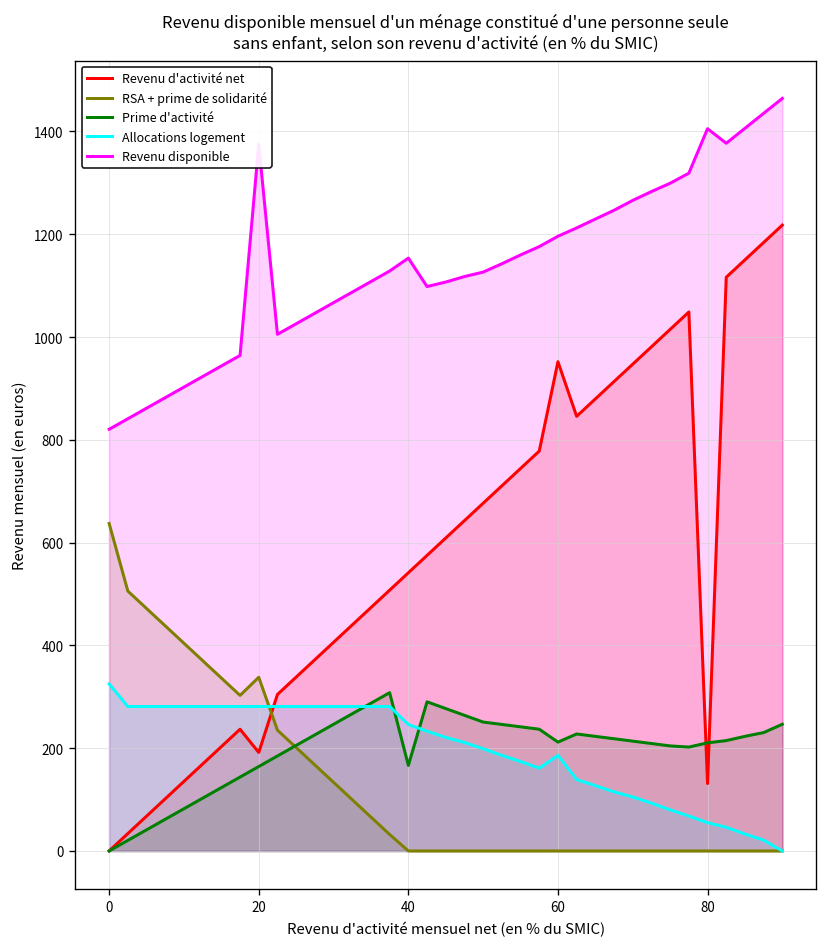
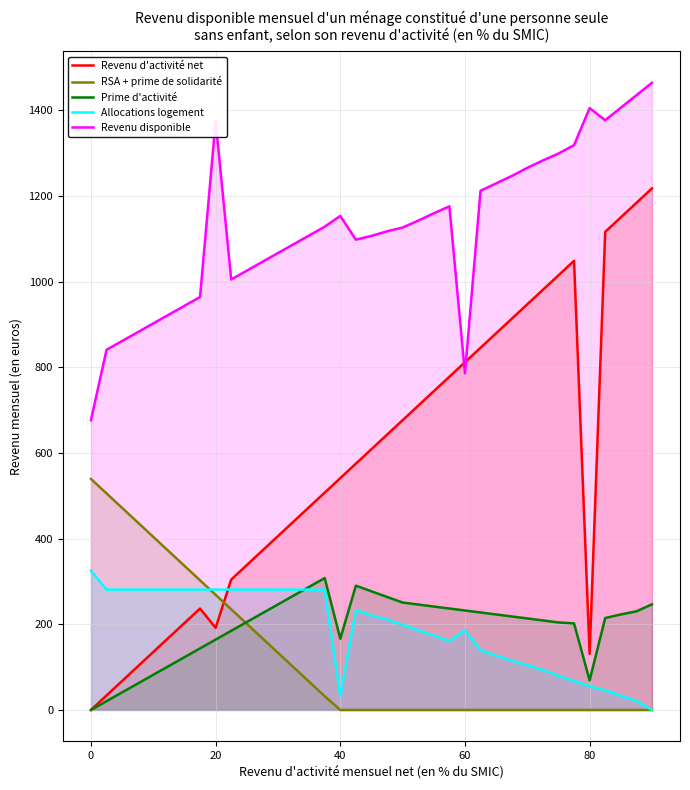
RSA + prime de solidarité, 0: 640 -> 540
Revenu disponible, 0: 820 -> 680
RSA + prime de solidarité, 20: 340 -> 270
Allocations logement, 40: 250 -> 30
Revenu d'activité net, 60: 950 -> 810
Prime d'activité, 60: 210 -> 230
Revenu disponible, 60: 1200 -> 790
Prime d'activité, 80: 210 -> 70
